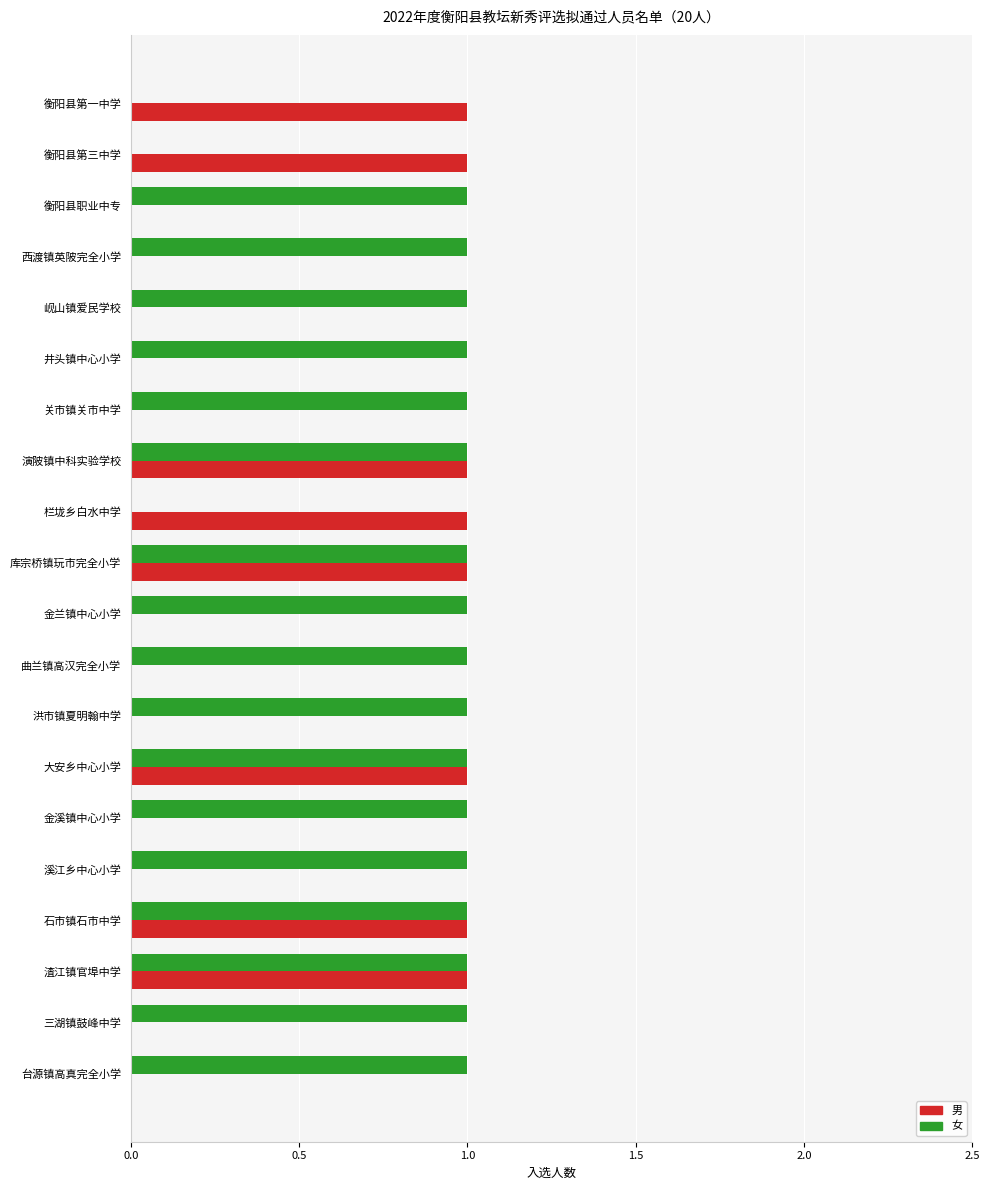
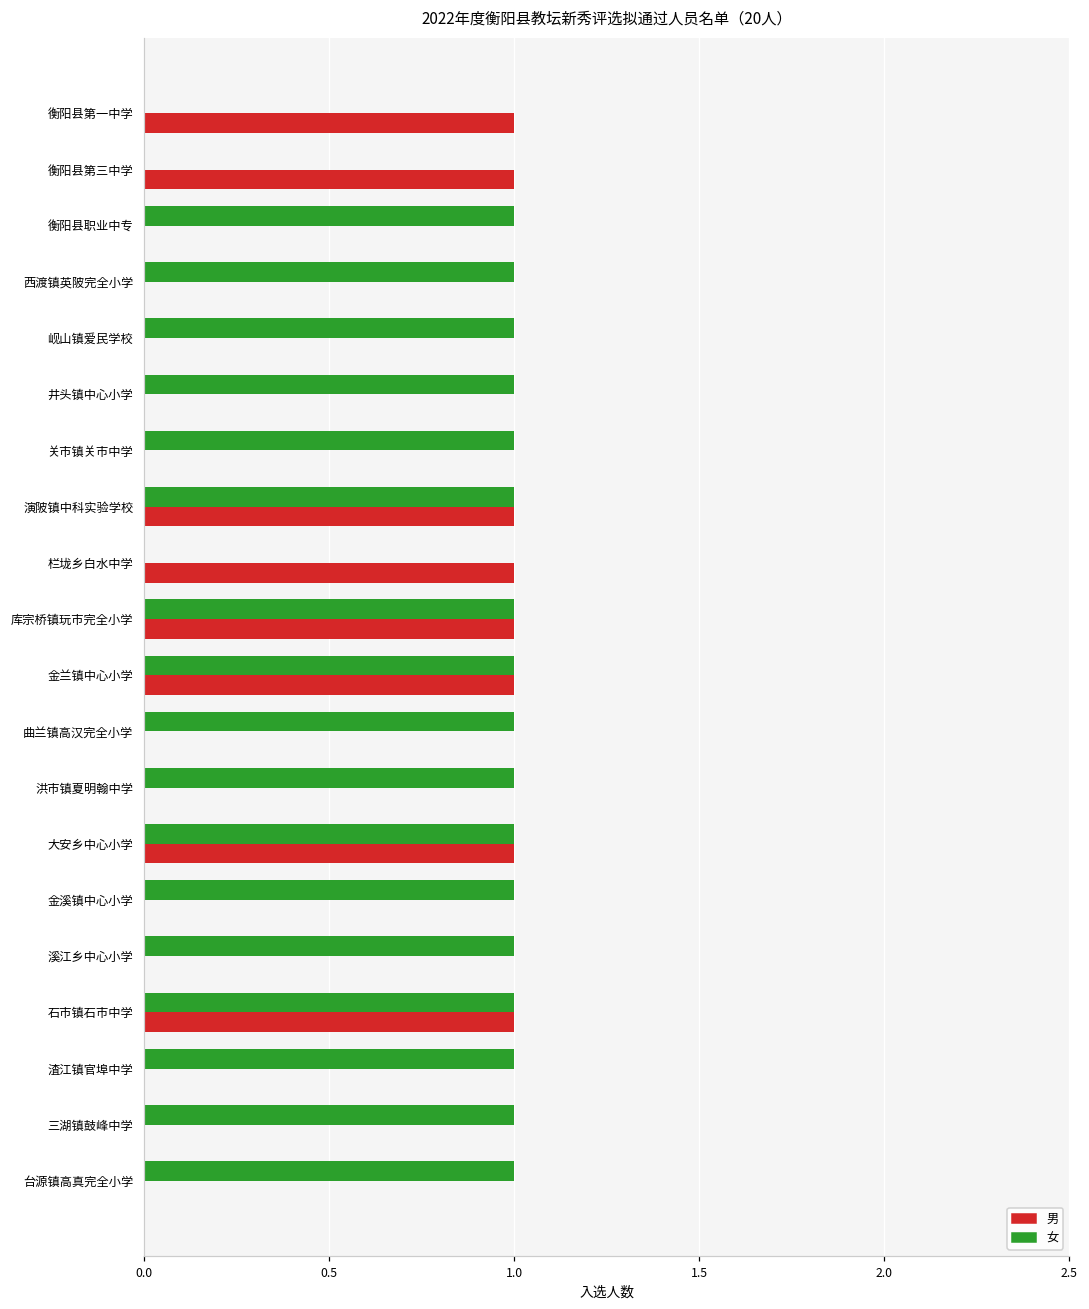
男, 金兰镇中心小学: 0 -> 1
男, 渣江镇官埠中学: 1 -> 0
